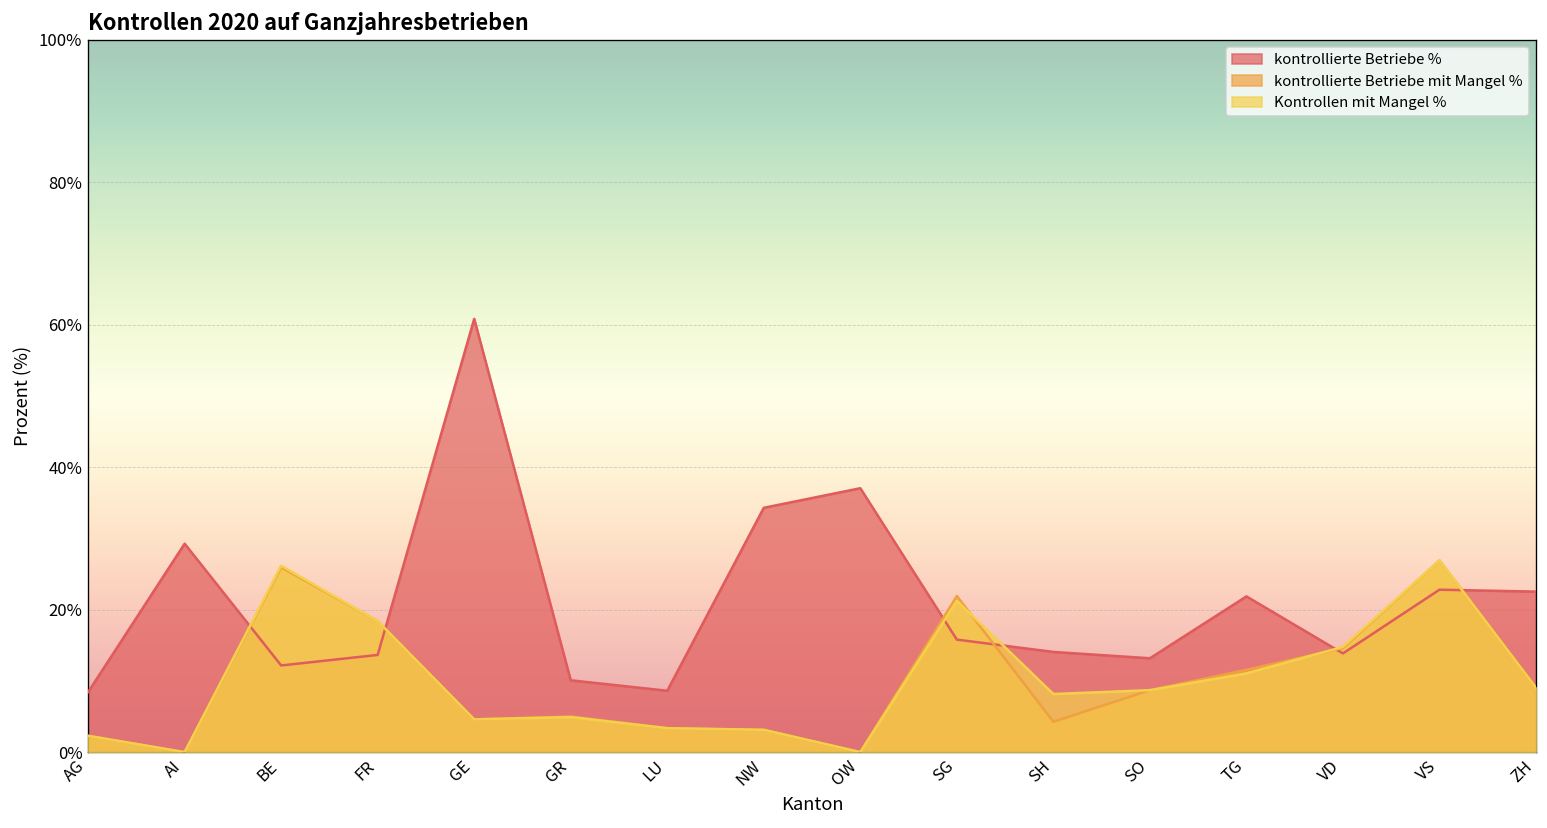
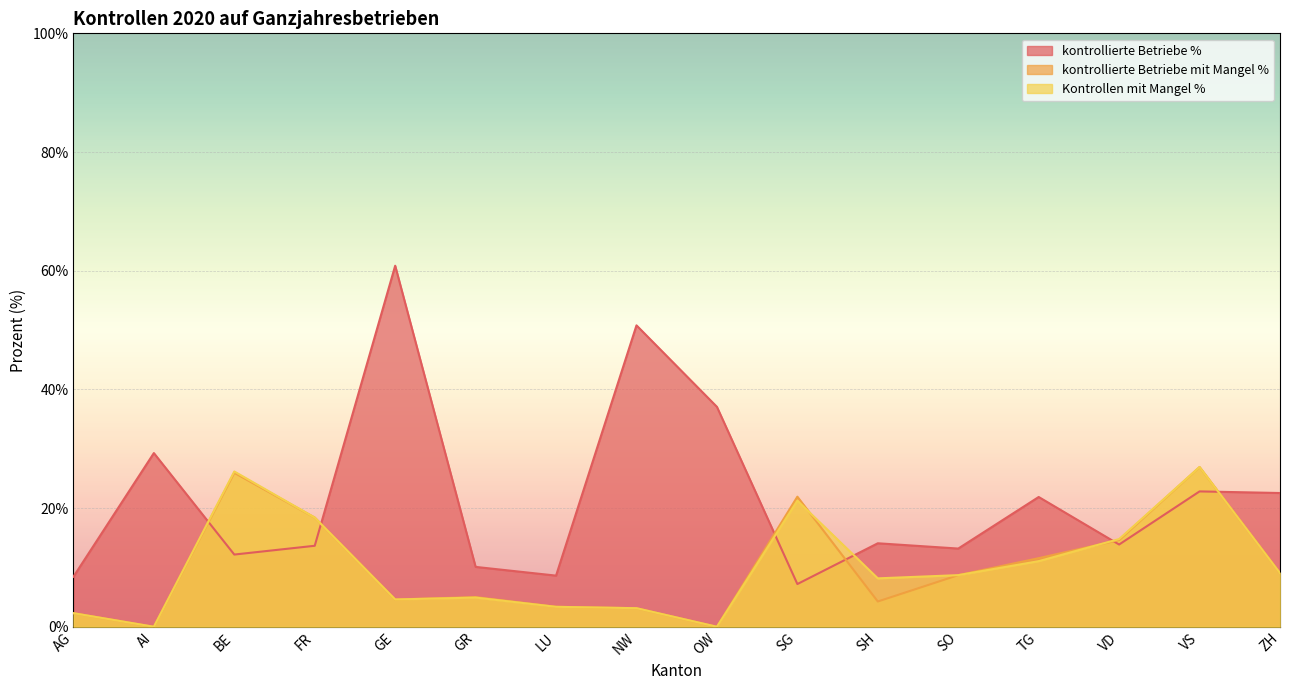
kontrollierte Betriebe %, NW: 34% -> 51%
kontrollierte Betriebe %, SG: 16% -> 7%
